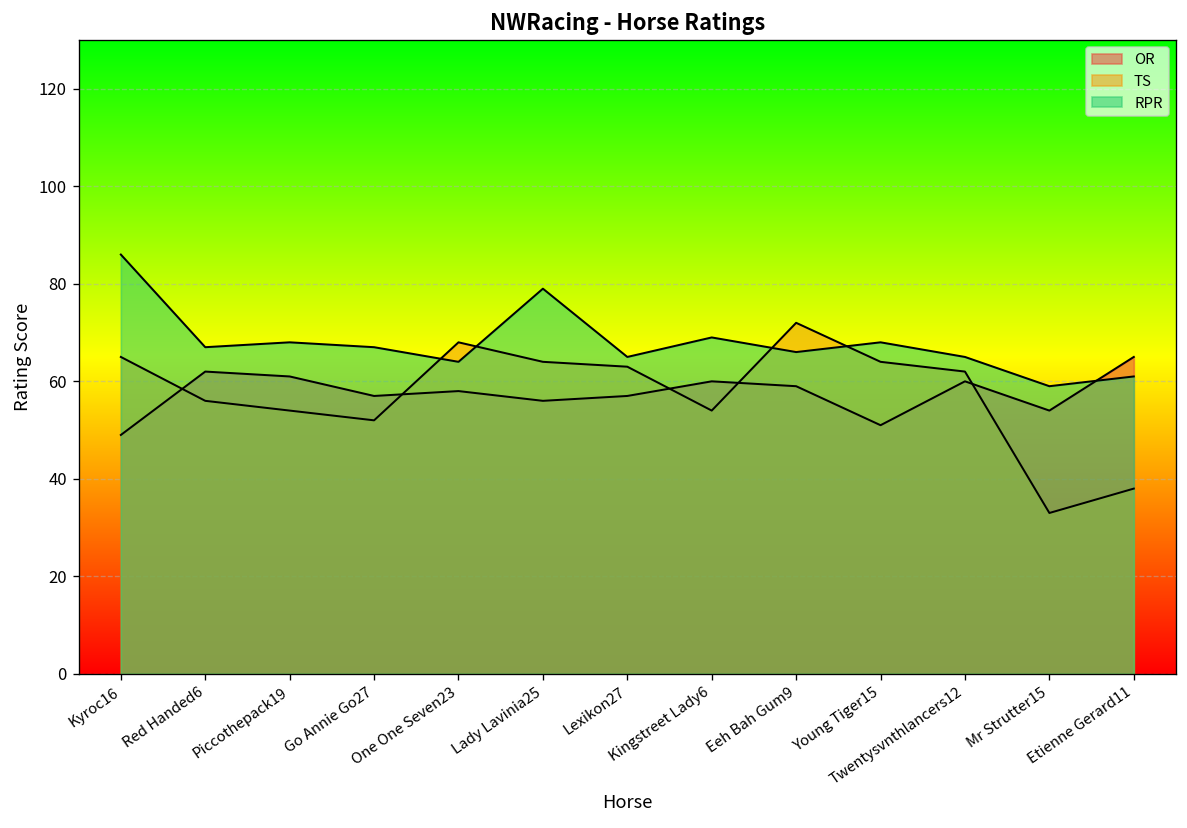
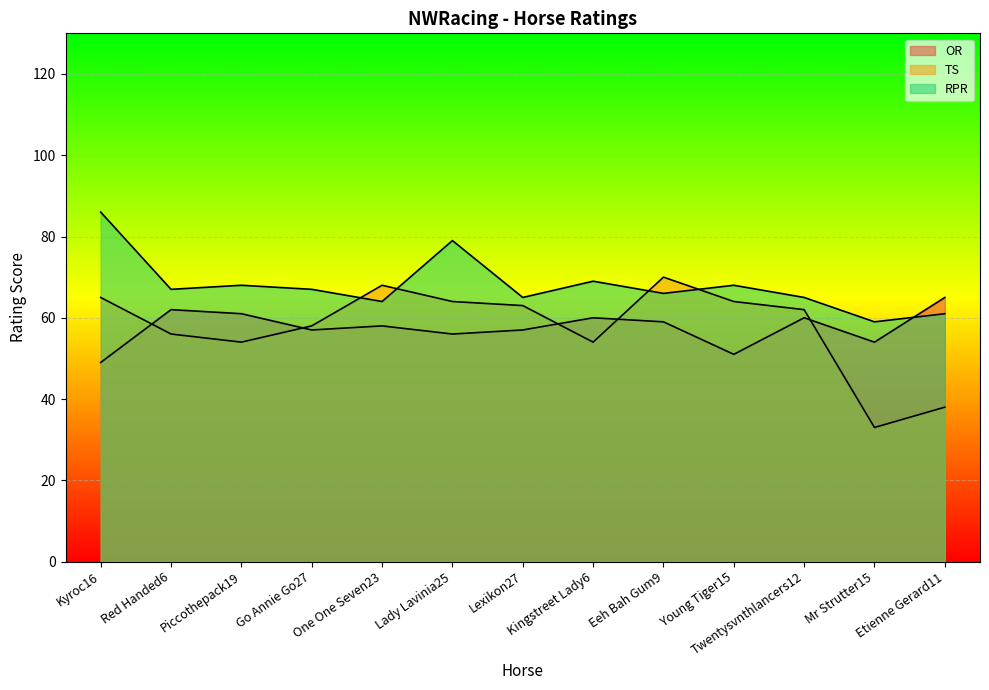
TS, Go Annie Go27: 52 -> 58
TS, Eeh Bah Gum9: 72 -> 70
